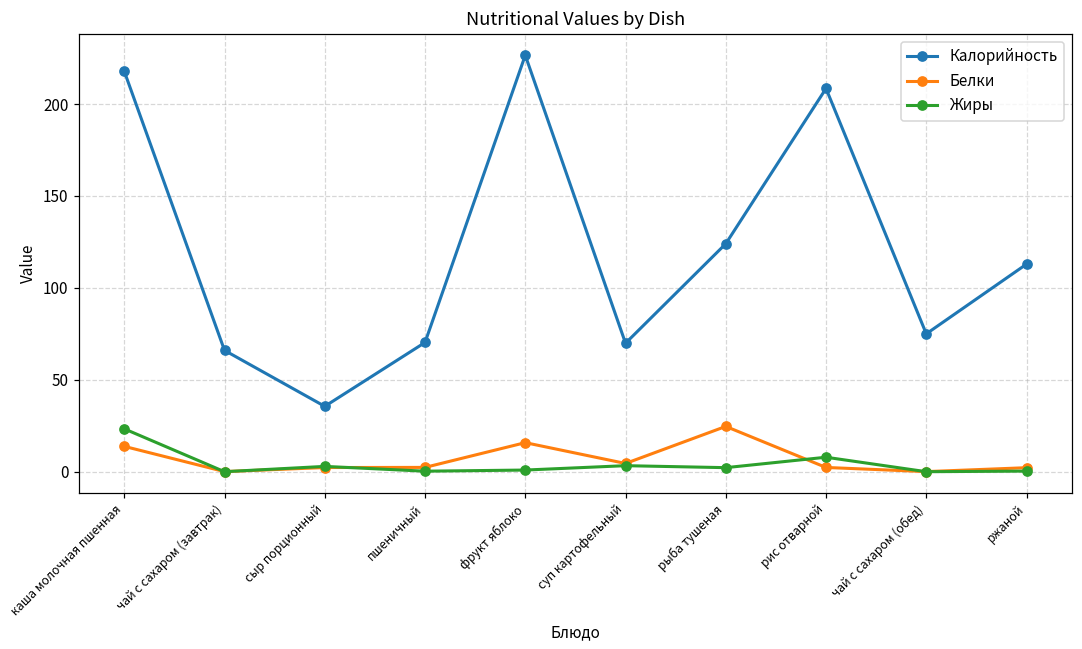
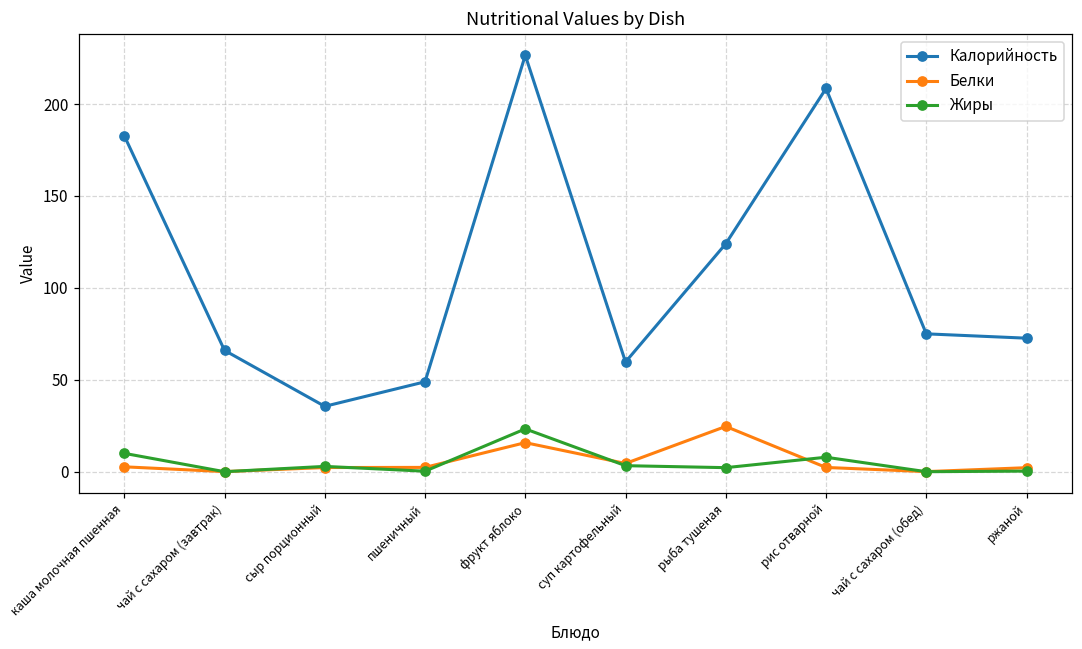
Калорийность, каша молочная пшенная: 218 -> 183
Белки, каша молочная пшенная: 14 -> 3
Жиры, каша молочная пшенная: 23 -> 10
Калорийность, пшеничный: 70 -> 49
Жиры, фрукт яблоко: 1 -> 23
Калорийность, суп картофельный: 70 -> 60
Калорийность, ржаной: 113 -> 73
